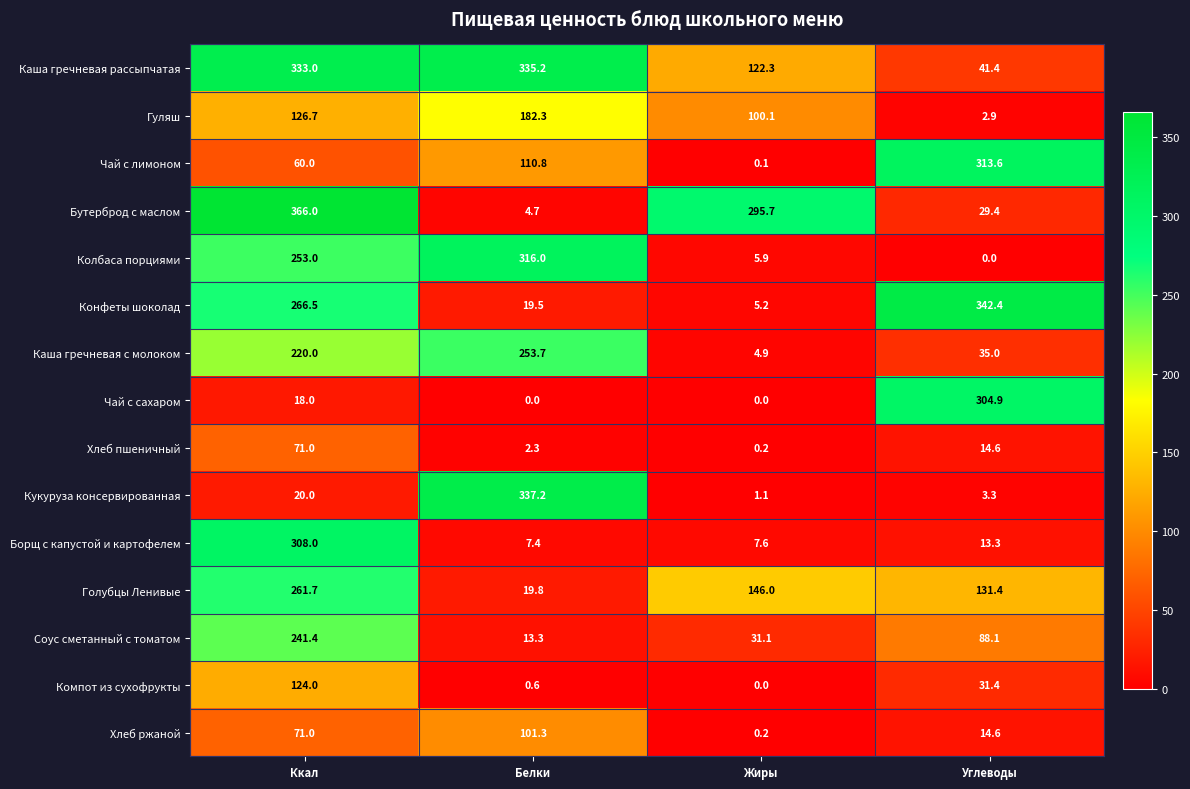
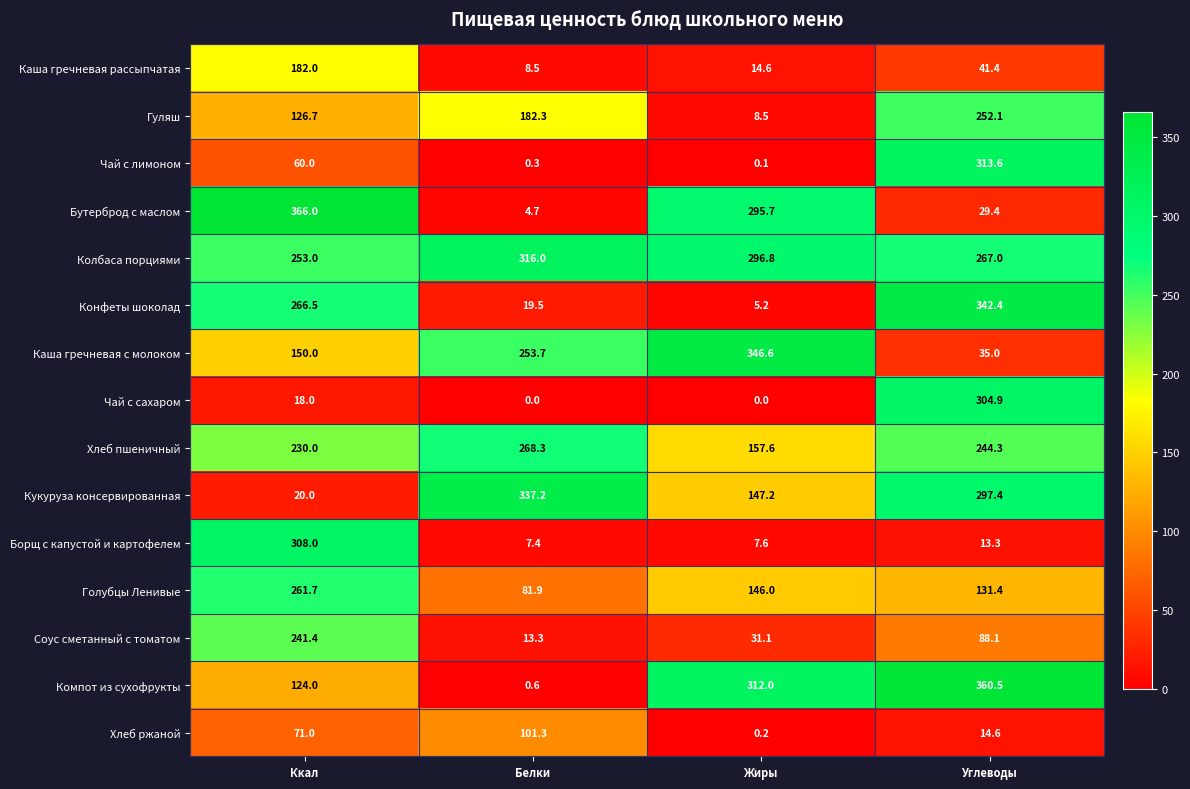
Каша гречневая рассыпчатая, Ккал: 333.0 -> 182.0
Каша гречневая рассыпчатая, Белки: 335.2 -> 8.5
Каша гречневая рассыпчатая, Жиры: 122.3 -> 14.6
Гуляш, Жиры: 100.1 -> 8.5
Гуляш, Углеводы: 2.9 -> 252.1
Чай с лимоном, Белки: 110.8 -> 0.3
Колбаса порциями, Жиры: 5.9 -> 296.8
Колбаса порциями, Углеводы: 0.0 -> 267.0
Каша гречневая с молоком, Ккал: 220.0 -> 150.0
Каша гречневая с молоком, Жиры: 4.9 -> 346.6
Хлеб пшеничный, Ккал: 71.0 -> 230.0
Хлеб пшеничный, Белки: 2.3 -> 268.3
Хлеб пшеничный, Жиры: 0.2 -> 157.6
Хлеб пшеничный, Углеводы: 14.6 -> 244.3
Кукуруза консервированная, Жиры: 1.1 -> 147.2
Кукуруза консервированная, Углеводы: 3.3 -> 297.4
Голубцы Ленивые, Белки: 19.8 -> 81.9
Компот из сухофрукты, Жиры: 0.0 -> 312.0
Компот из сухофрукты, Углеводы: 31.4 -> 360.5
